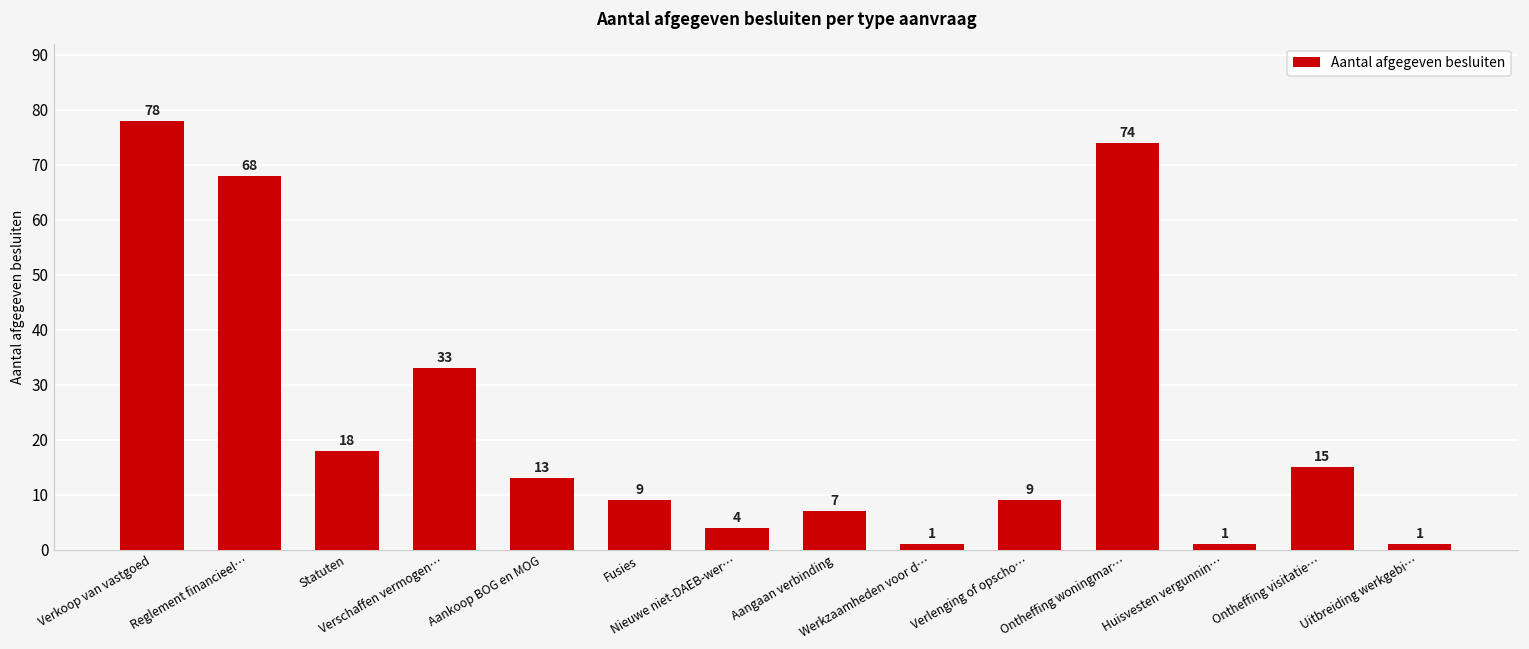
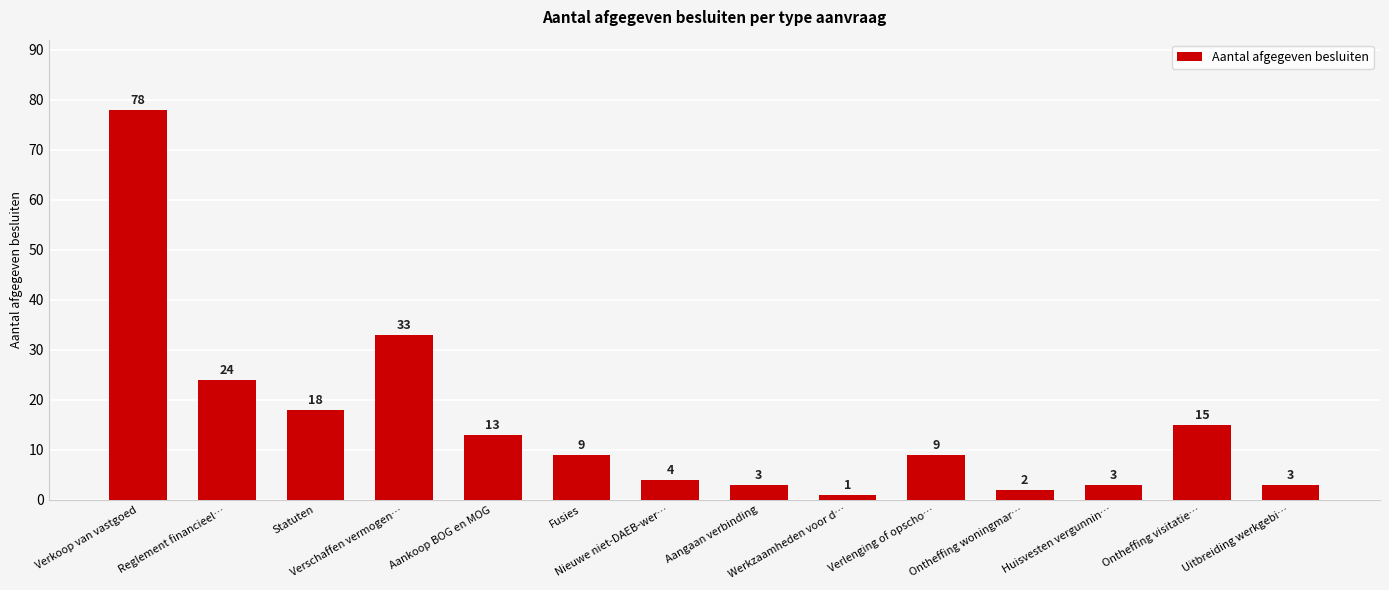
Reglement financieel…: 68 -> 24
Aangaan verbinding: 7 -> 3
Ontheffing woningmar…: 74 -> 2
Huisvesten vergunnin…: 1 -> 3
Uitbreiding werkgebi…: 1 -> 3
